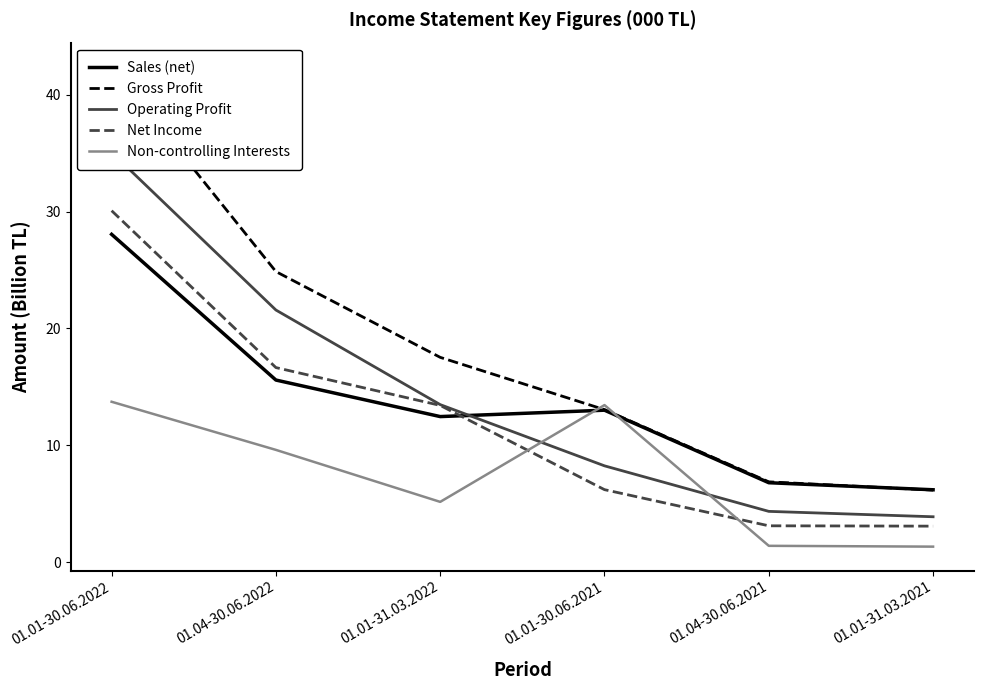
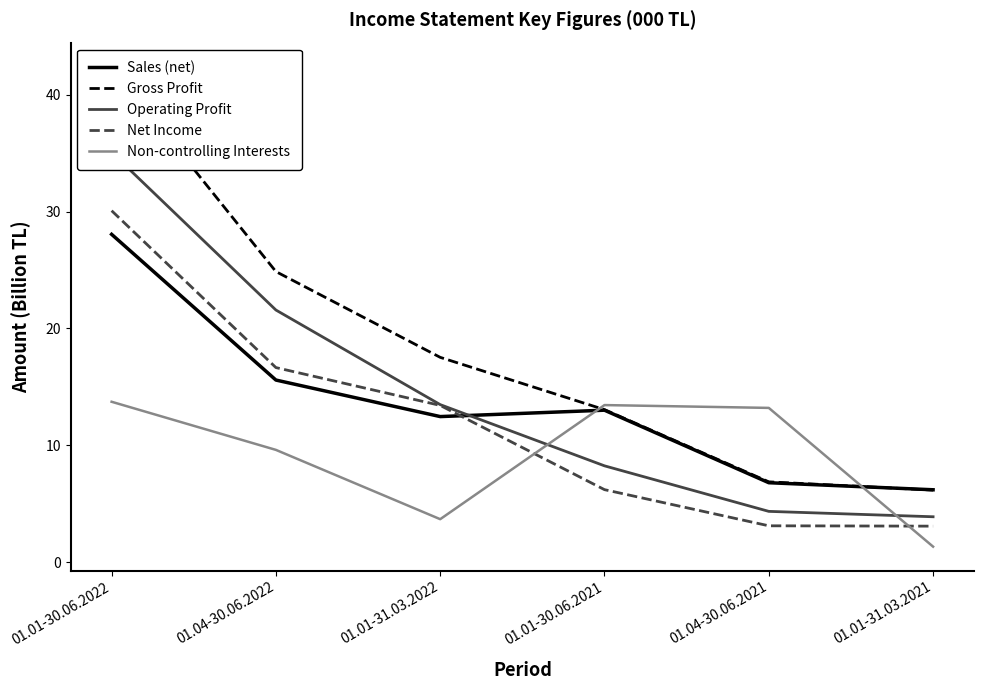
Non-controlling Interests, 01.01-31.03.2022: 5.2 -> 3.7
Non-controlling Interests, 01.04-30.06.2021: 1.4 -> 13.2
